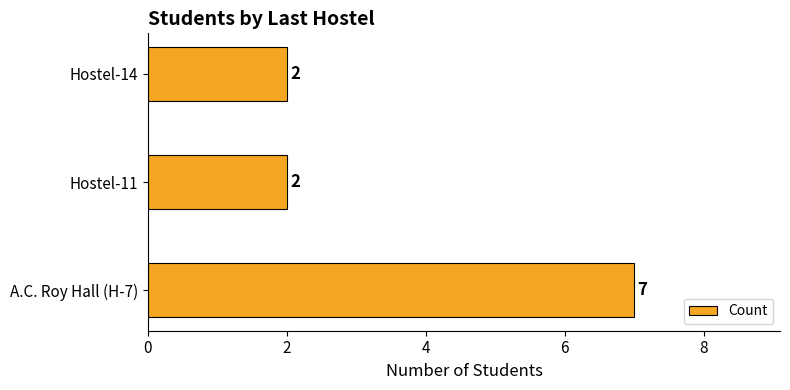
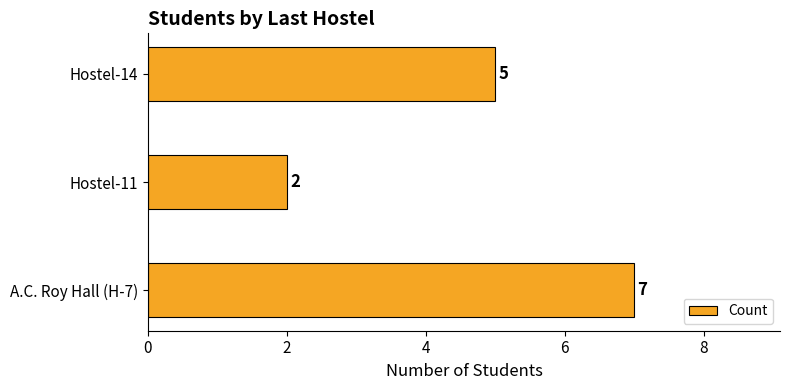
Hostel-14: 2 -> 5
